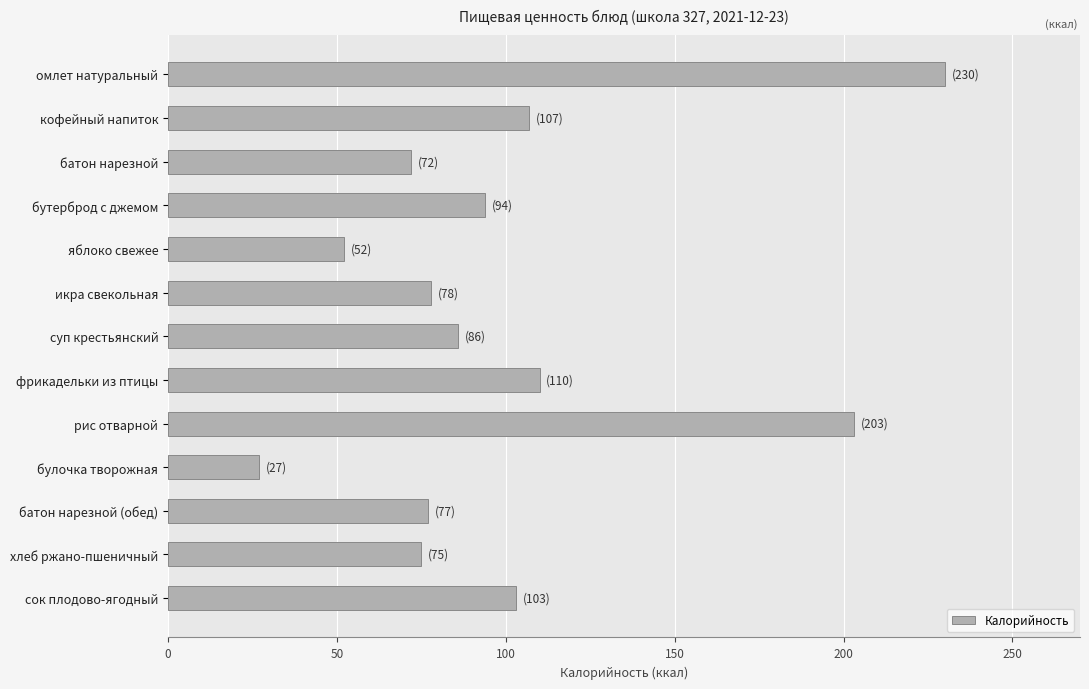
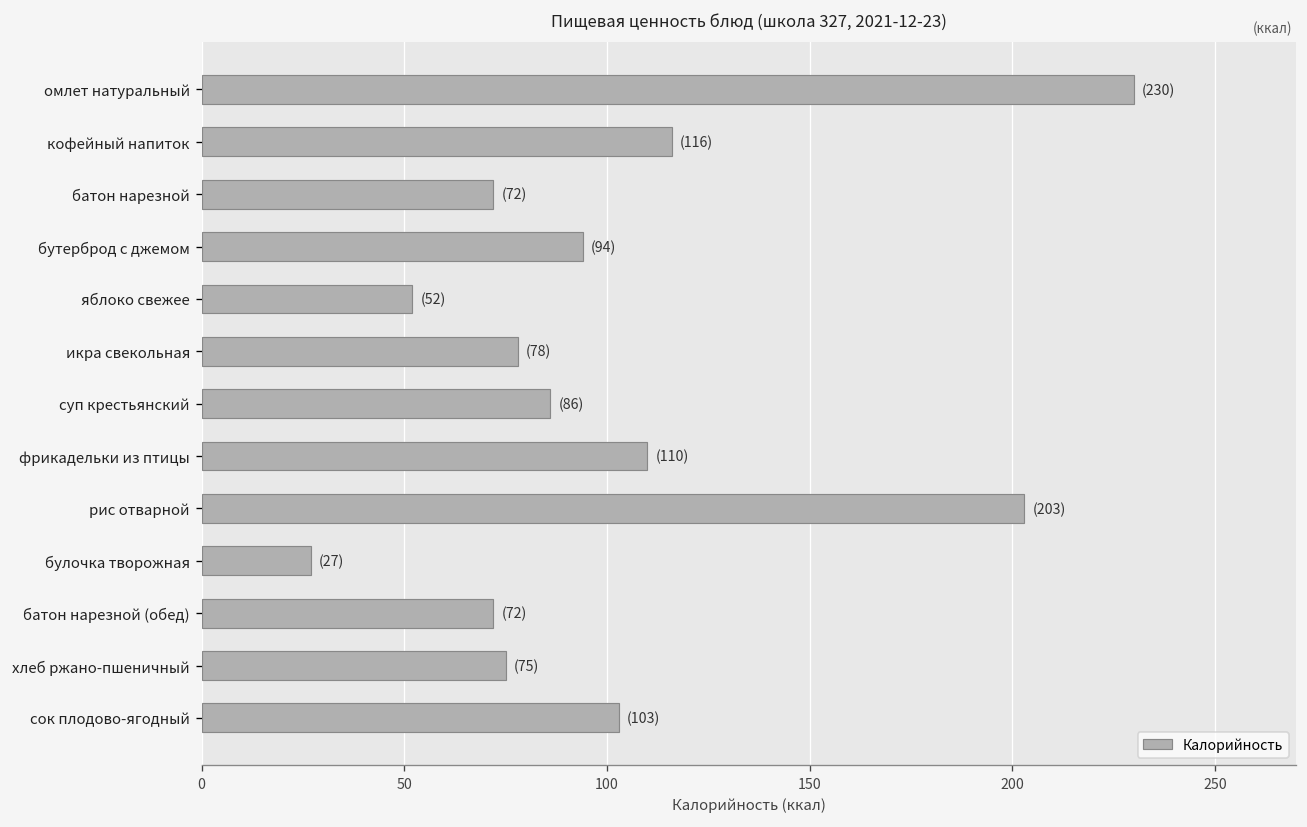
кофейный напиток: (107) -> (116)
батон нарезной (обед): (77) -> (72)
